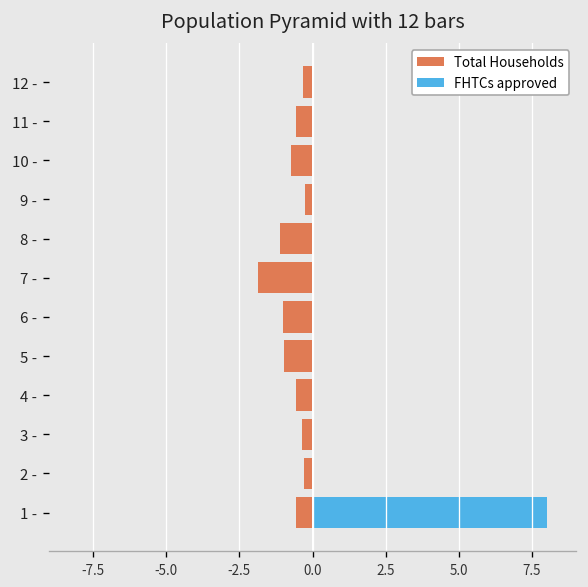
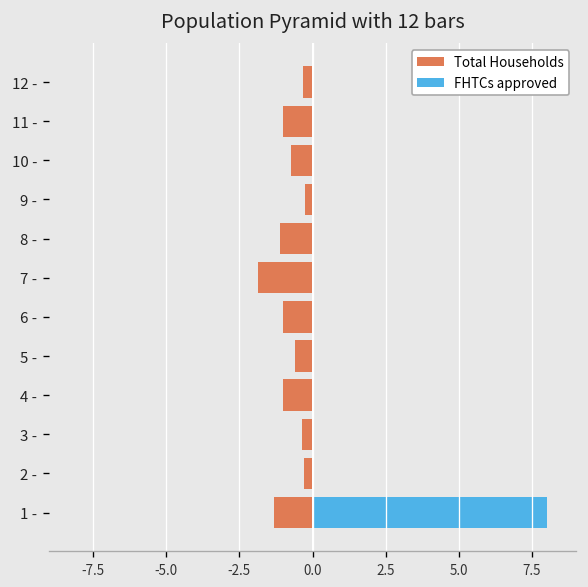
Total Households, 11 -: -0.6 -> -1.0
Total Households, 5 -: -1.0 -> -0.6
Total Households, 4 -: -0.6 -> -1.0
Total Households, 1 -: -0.6 -> -1.3
